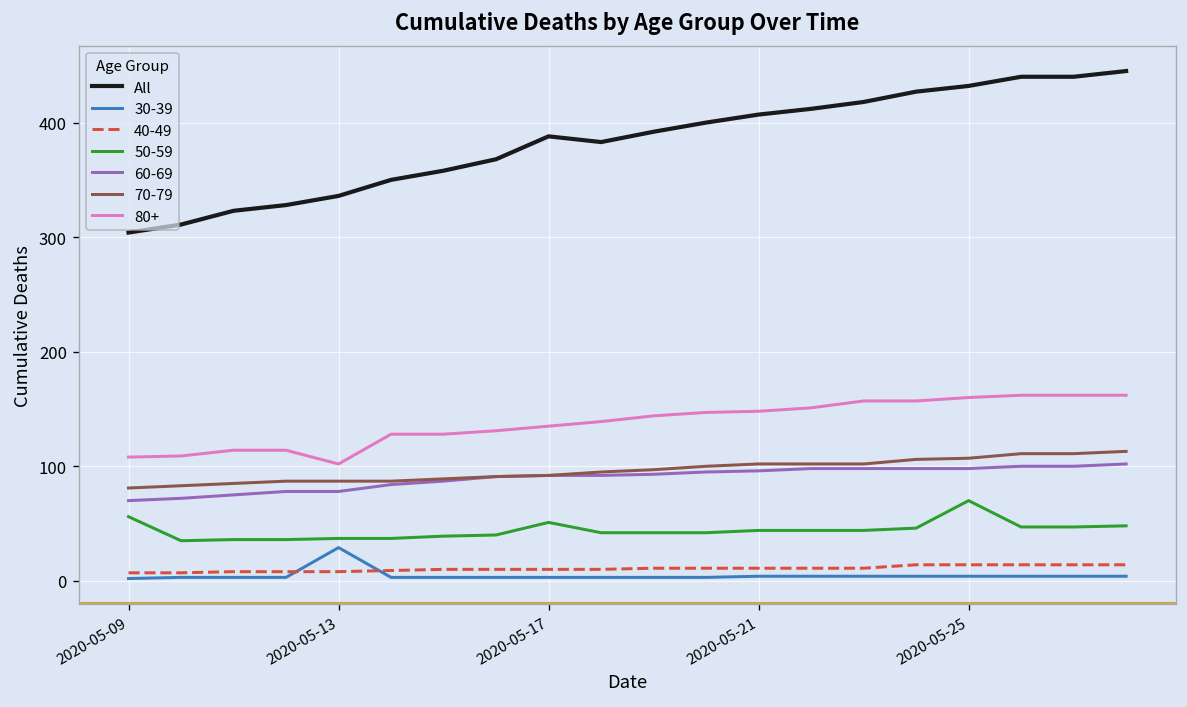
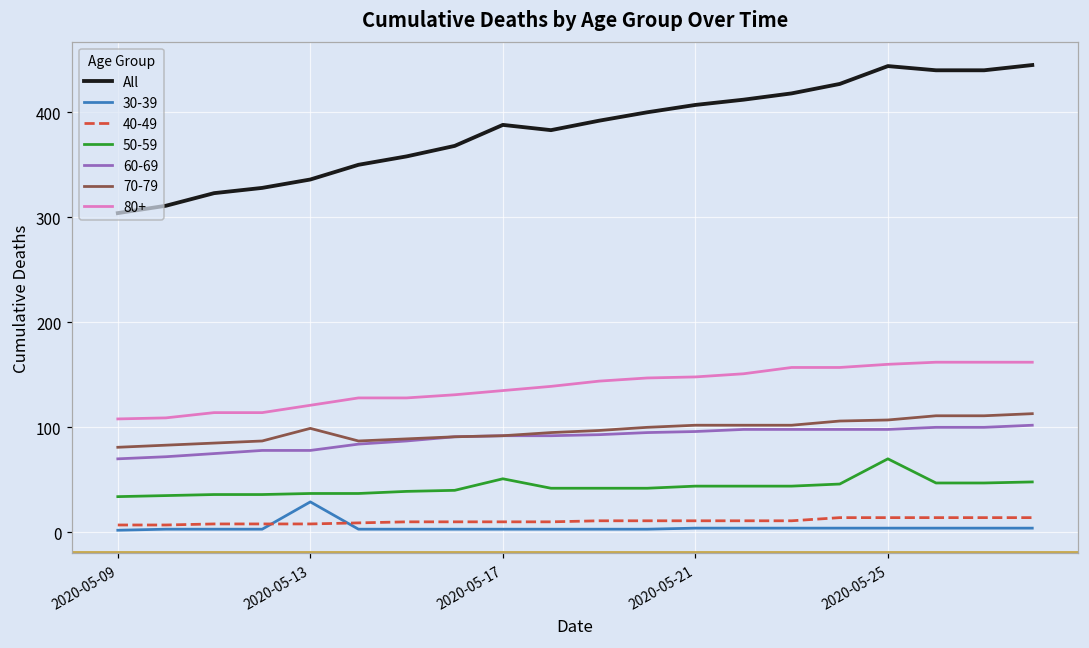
50-59, 2020-05-09: 60 -> 30
70-79, 2020-05-13: 90 -> 100
80+, 2020-05-13: 100 -> 120
All, 2020-05-25: 430 -> 440
